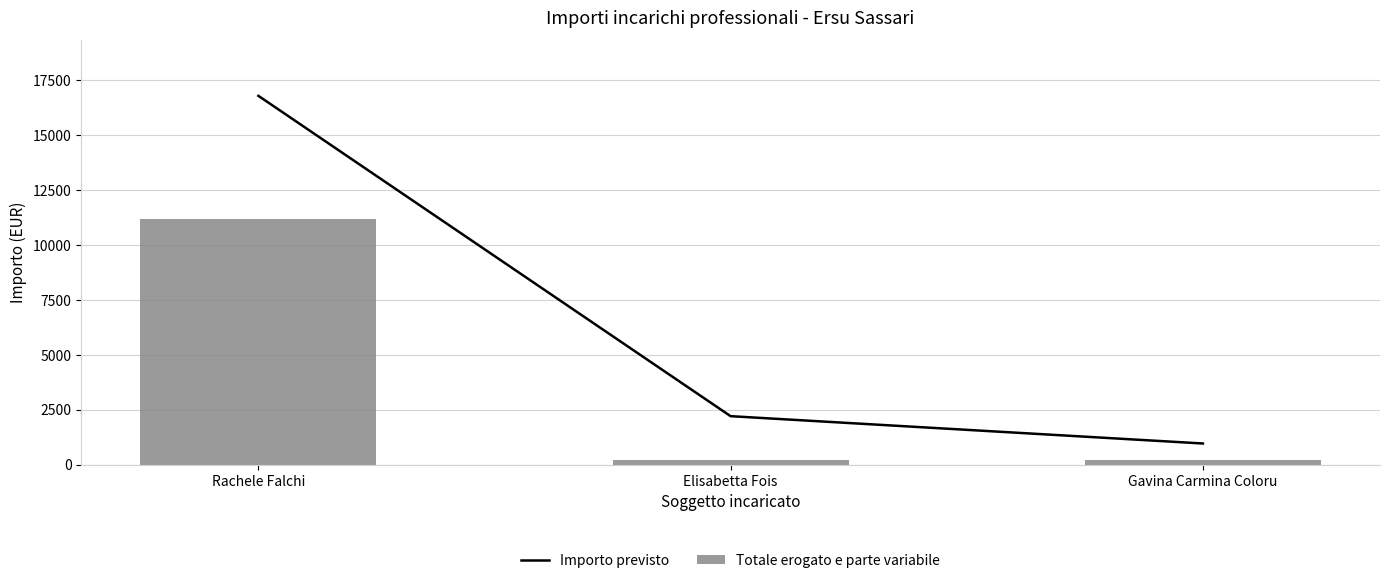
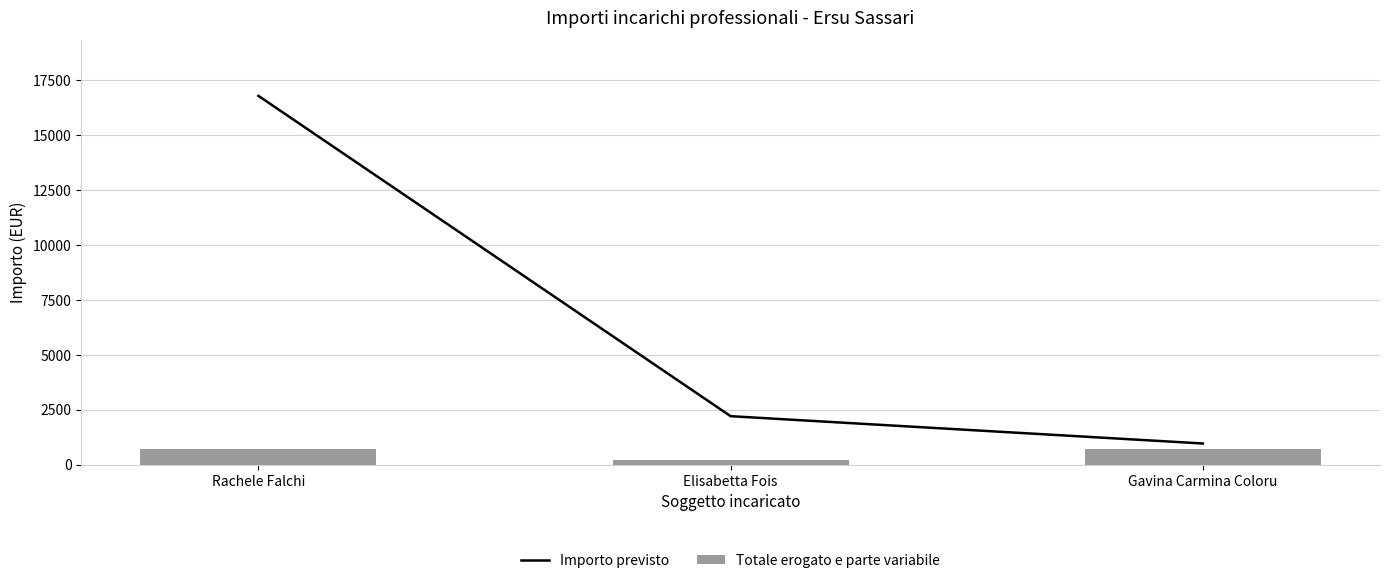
Totale erogato e parte variabile, Rachele Falchi: 11200 -> 700
Totale erogato e parte variabile, Gavina Carmina Coloru: 200 -> 700
